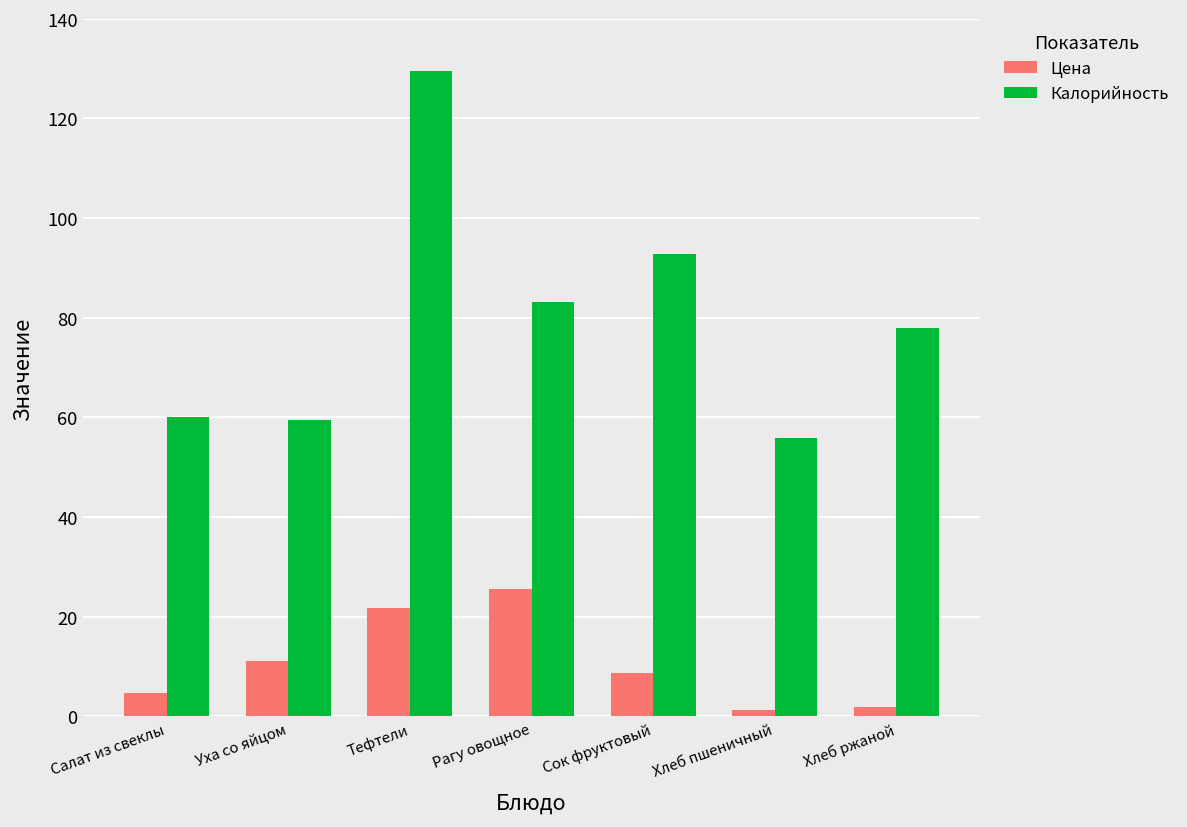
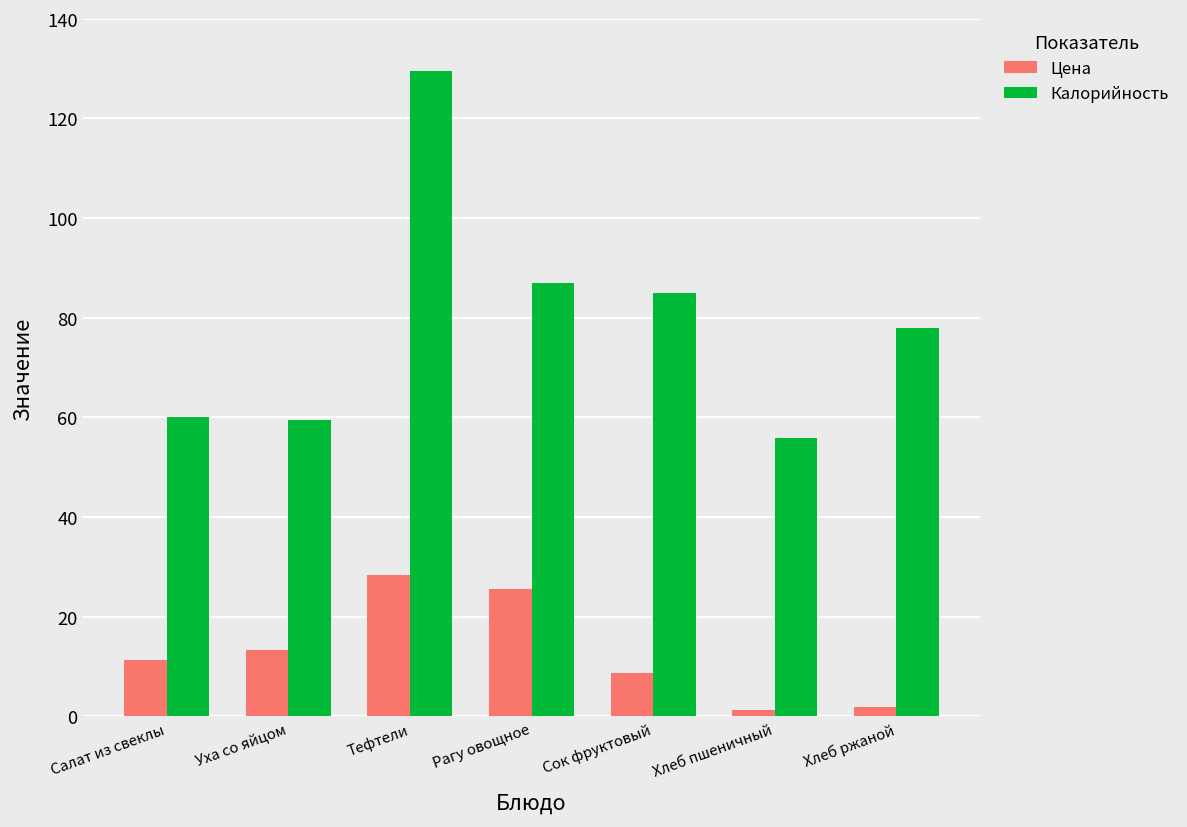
Цена, Салат из свеклы: 5 -> 11
Цена, Уха со яйцом: 11 -> 13
Цена, Тефтели: 22 -> 28
Калорийность, Рагу овощное: 83 -> 87
Калорийность, Сок фруктовый: 93 -> 85
